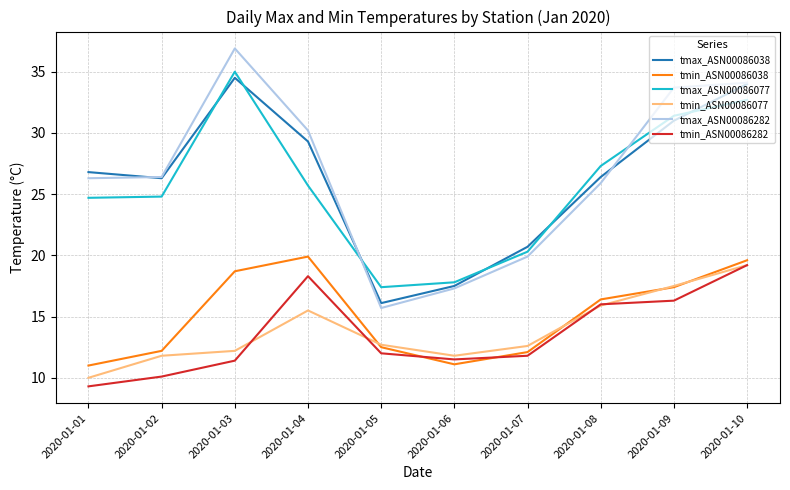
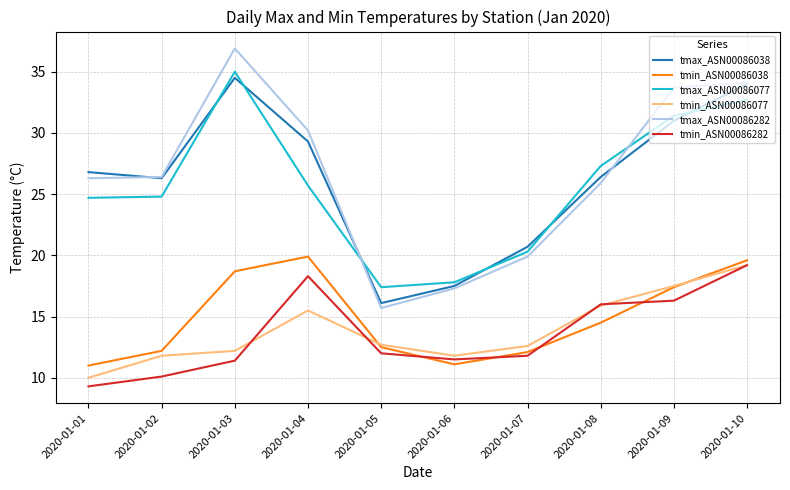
tmin_ASN00086038, 2020-01-08: 16.4 -> 14.5
